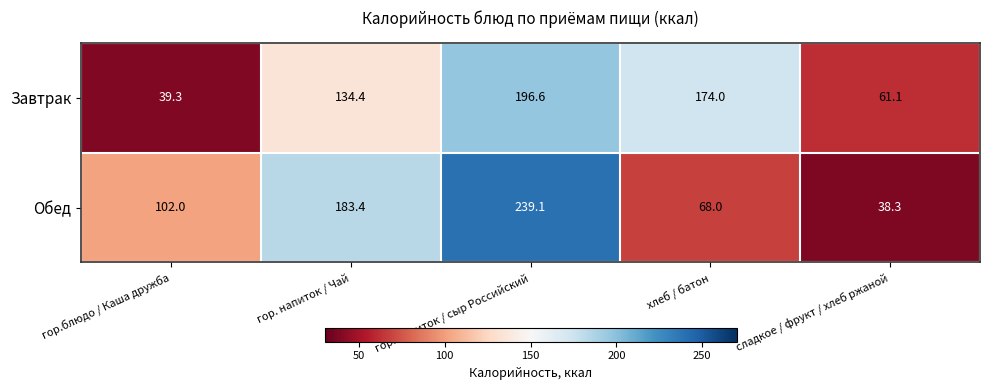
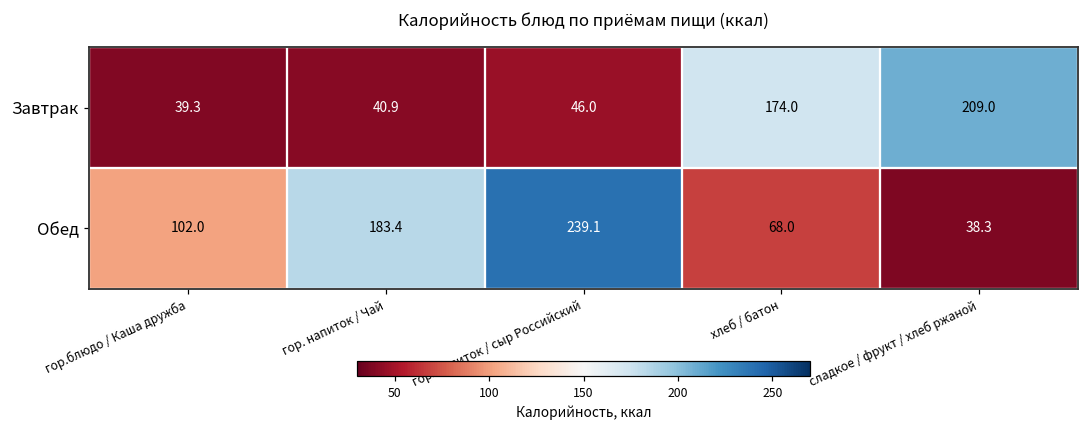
Завтрак, гор. напиток / Чай: 134.4 -> 40.9
Завтрак, гор. напиток / сыр Российский: 196.6 -> 46.0
Завтрак, сладкое / фрукт / хлеб ржаной: 61.1 -> 209.0
